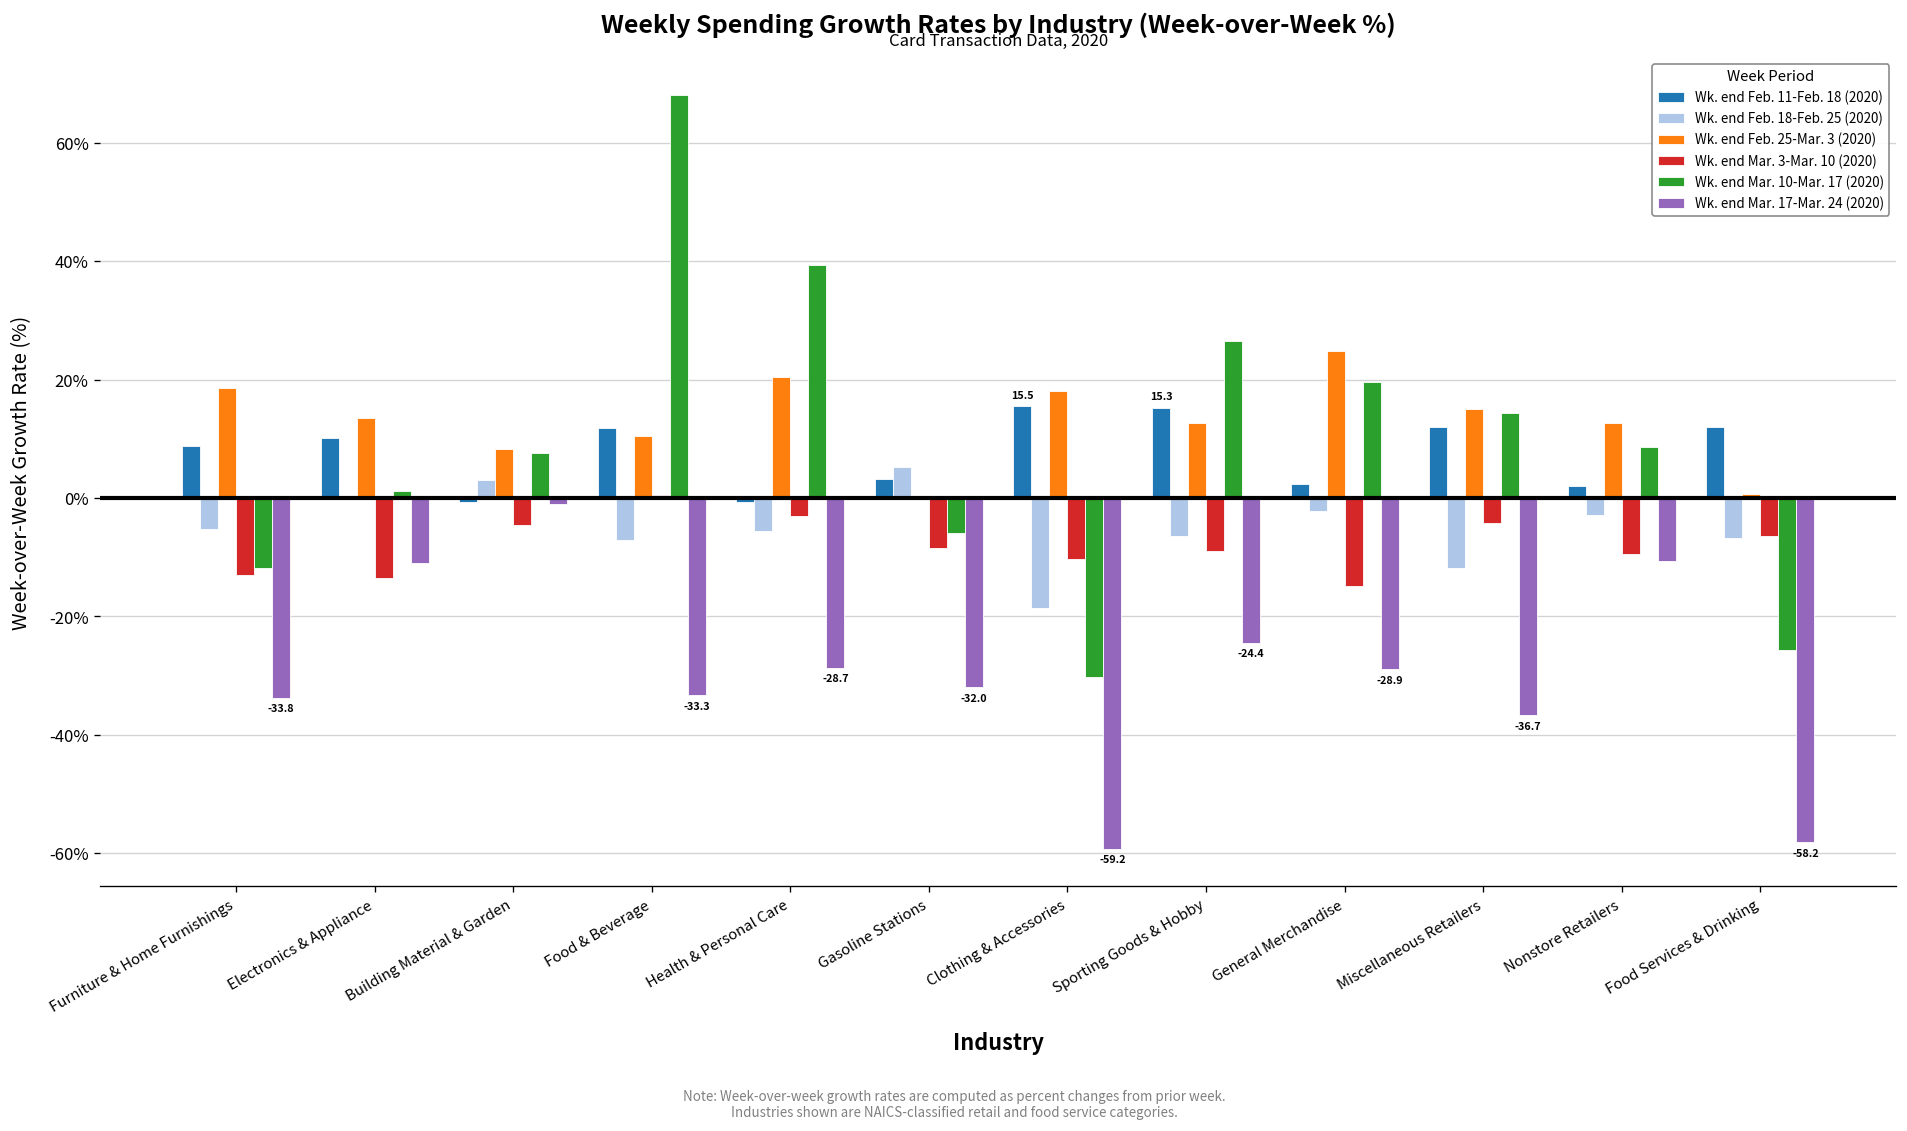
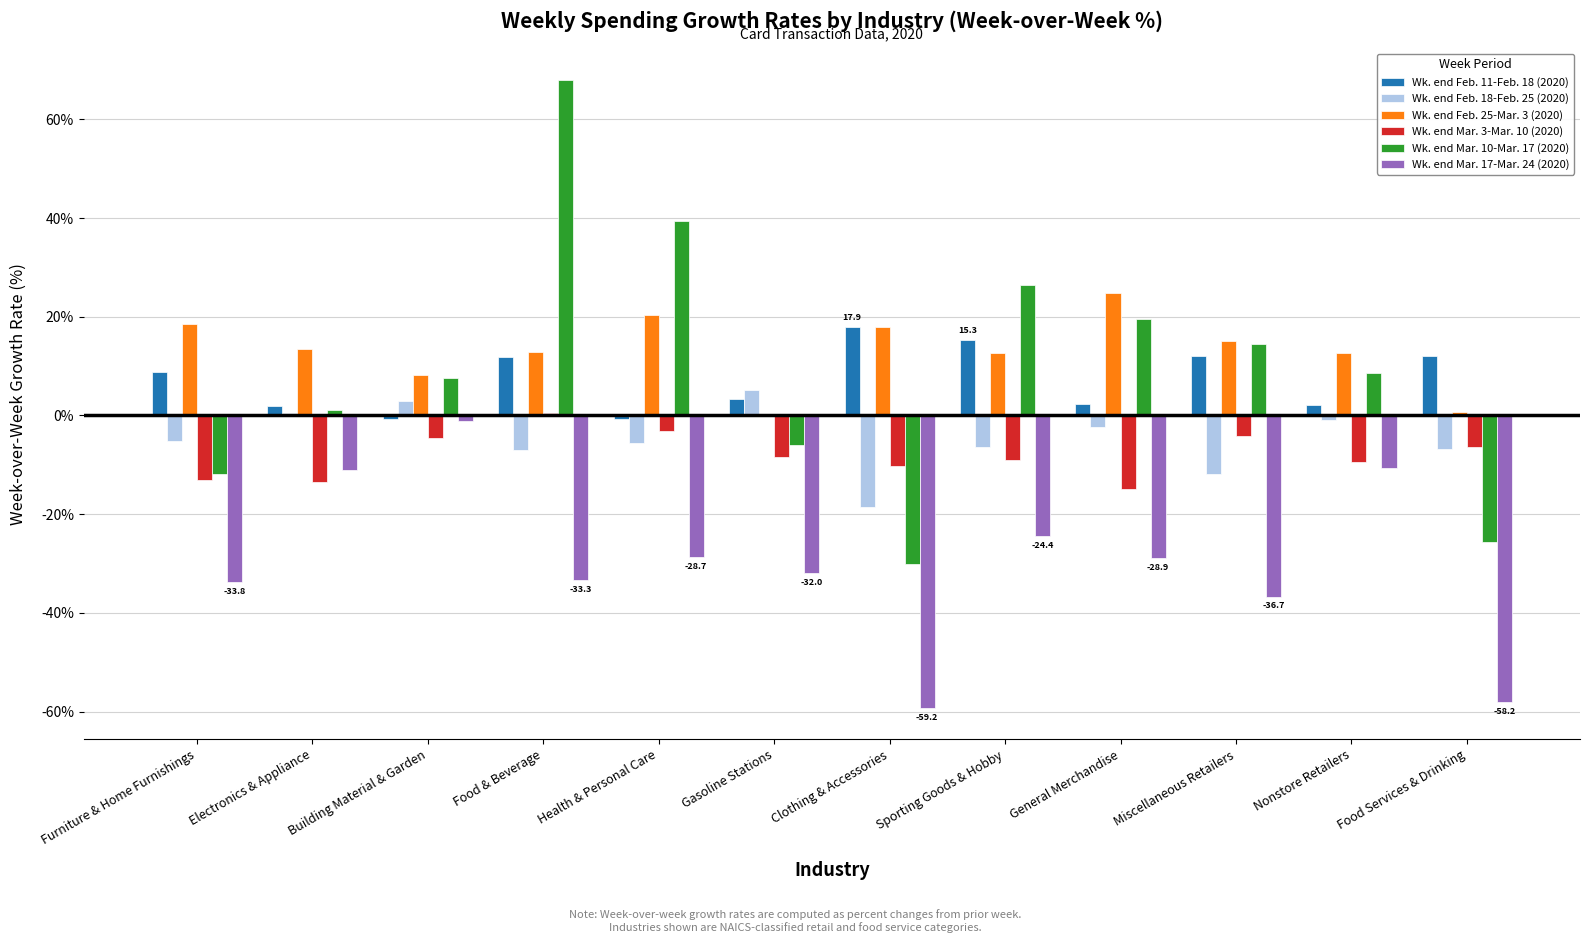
Wk. end Feb. 11-Feb. 18 (2020), Electronics & Appliance: 10% -> 2%
Wk. end Feb. 25-Mar. 3 (2020), Food & Beverage: 11% -> 13%
Wk. end Feb. 11-Feb. 18 (2020), Clothing & Accessories: 15.5 -> 17.9
Wk. end Feb. 18-Feb. 25 (2020), Nonstore Retailers: -3% -> -1%
